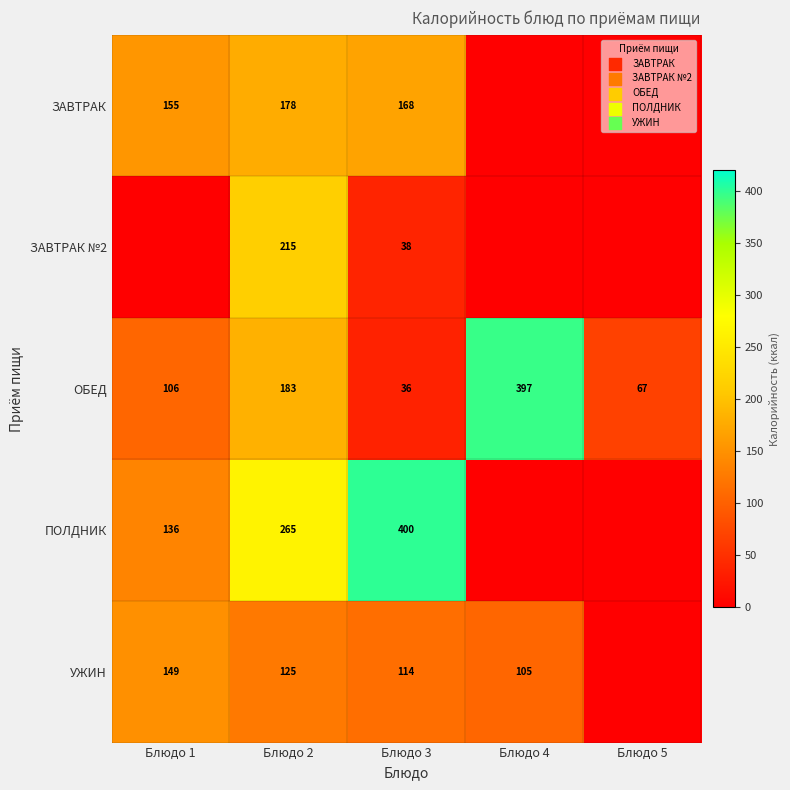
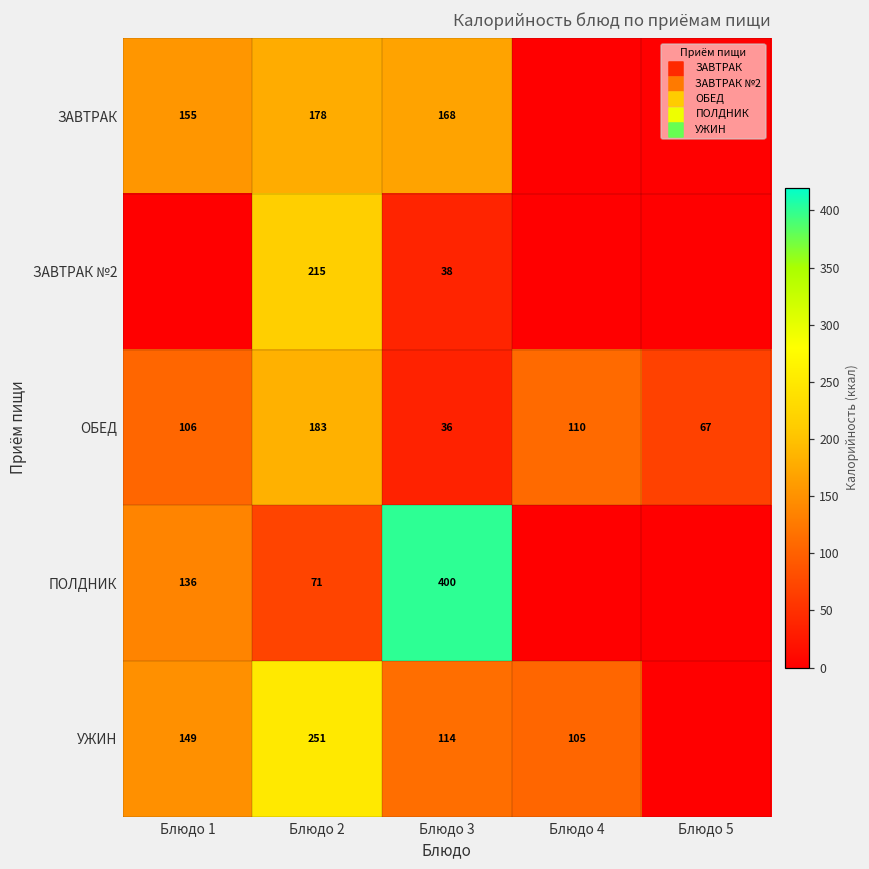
ОБЕД, Блюдо 4: 397 -> 110
ПОЛДНИК, Блюдо 2: 265 -> 71
УЖИН, Блюдо 2: 125 -> 251
